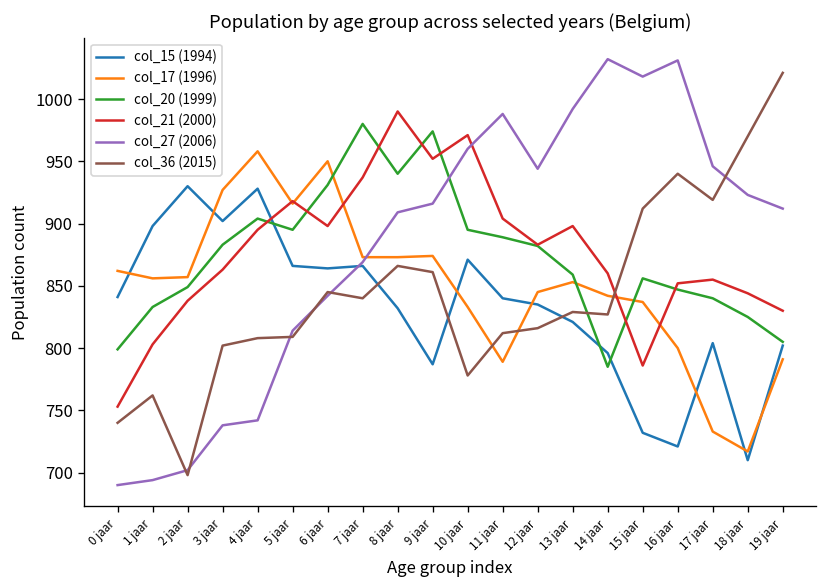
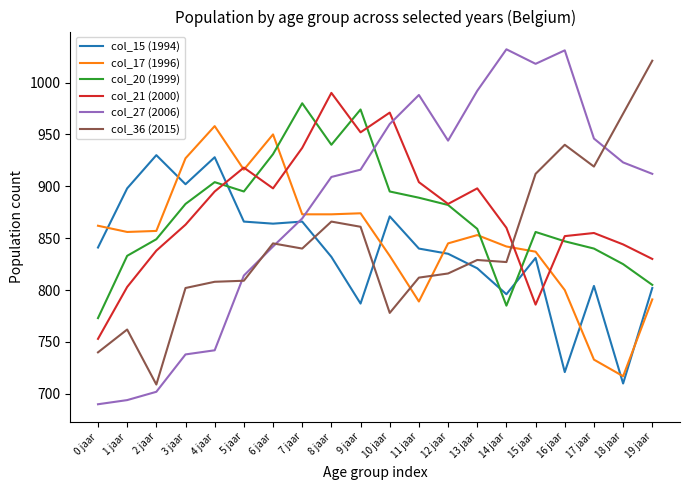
col_20 (1999), 0 jaar: 799 -> 773
col_36 (2015), 2 jaar: 698 -> 709
col_15 (1994), 15 jaar: 732 -> 831
